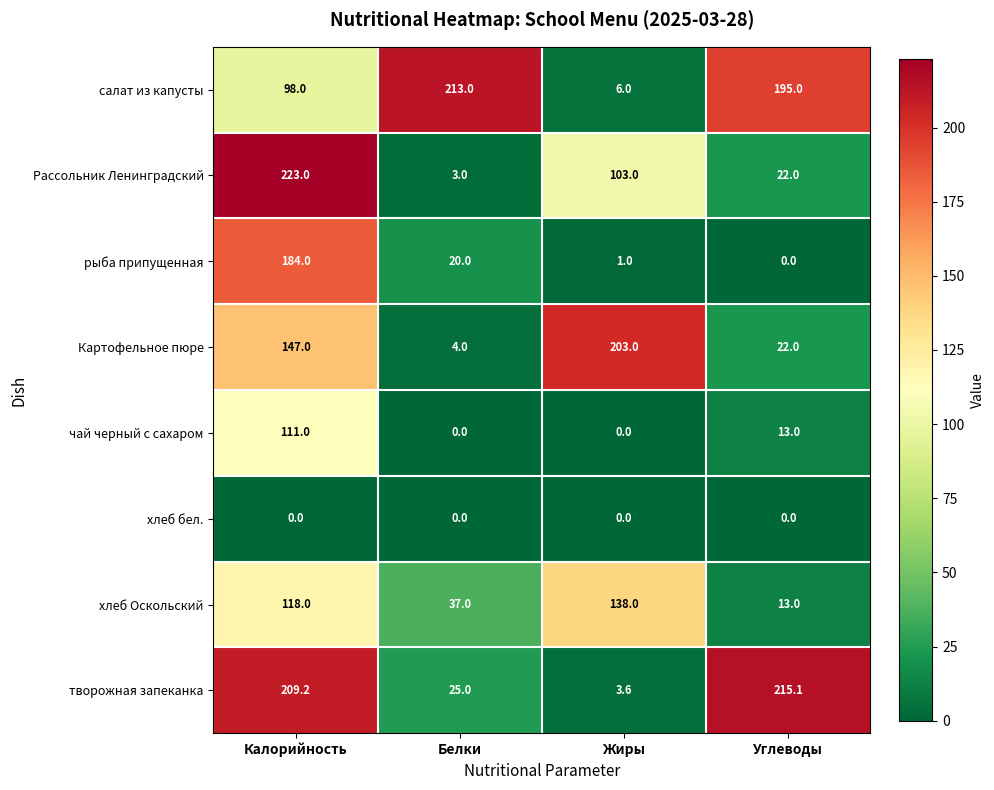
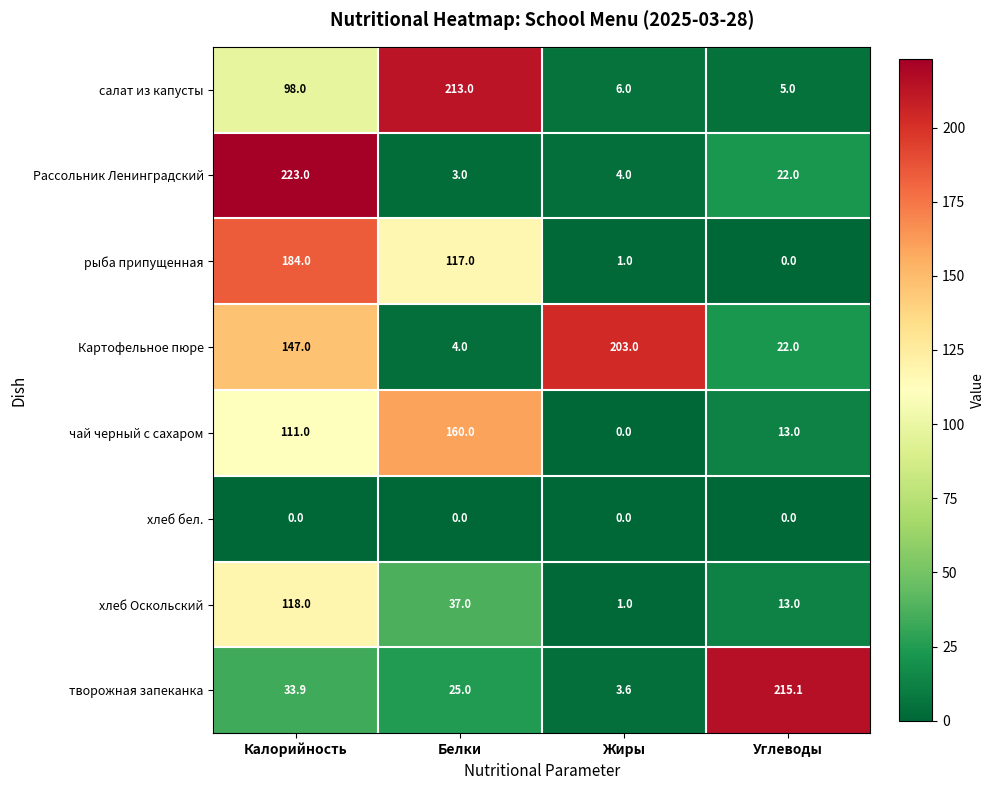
салат из капусты, Углеводы: 195.0 -> 5.0
Рассольник Ленинградский, Жиры: 103.0 -> 4.0
рыба припущенная, Белки: 20.0 -> 117.0
чай черный с сахаром, Белки: 0.0 -> 160.0
хлеб Оскольский, Жиры: 138.0 -> 1.0
творожная запеканка, Калорийность: 209.2 -> 33.9
